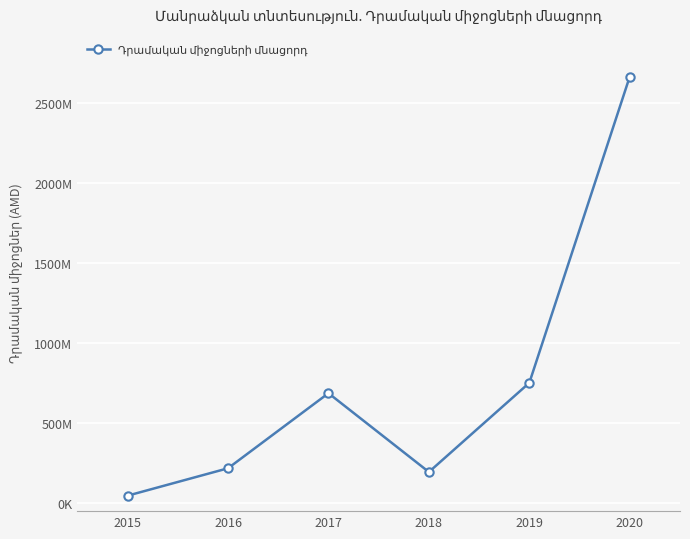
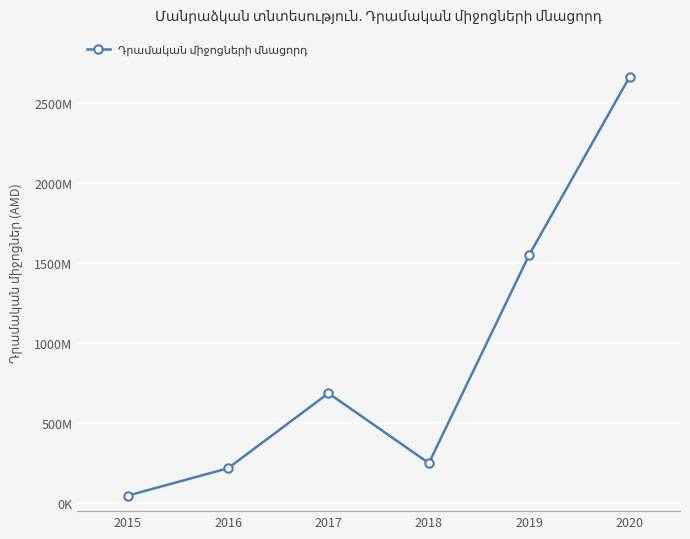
2018: 190000000 -> 250000000
2019: 750000000 -> 1550000000
